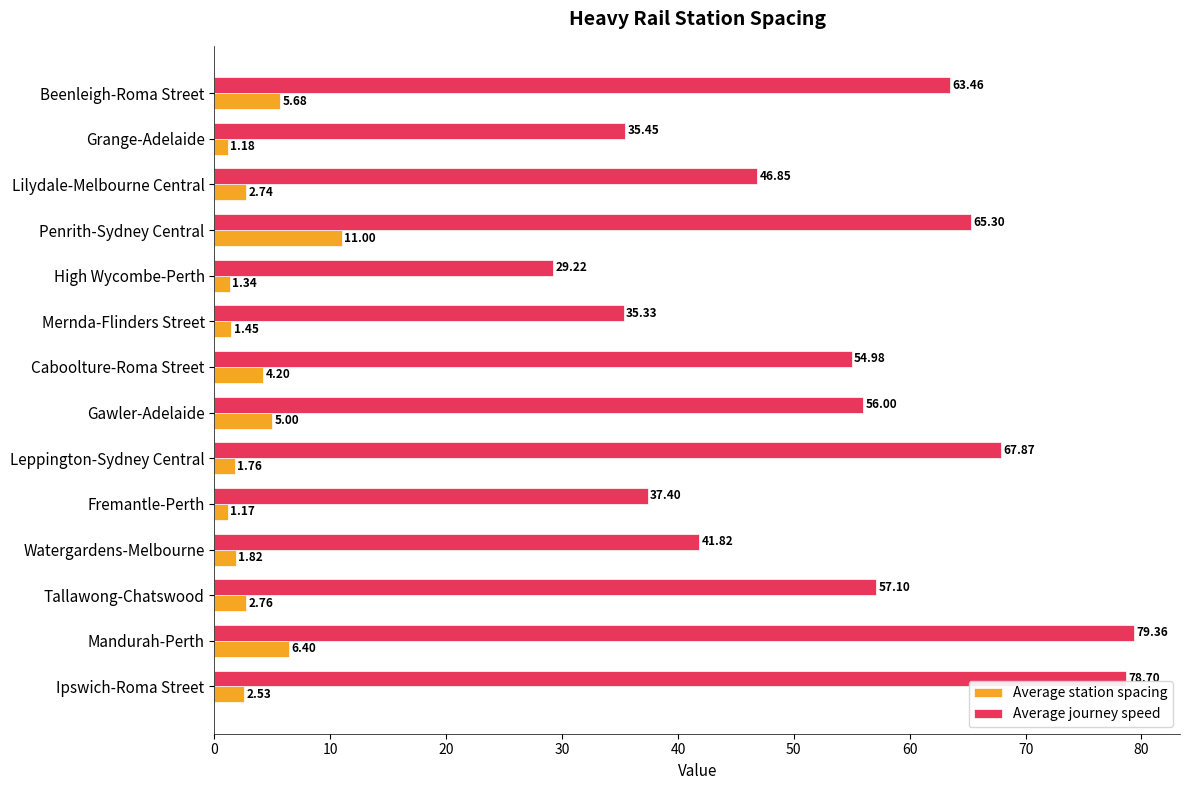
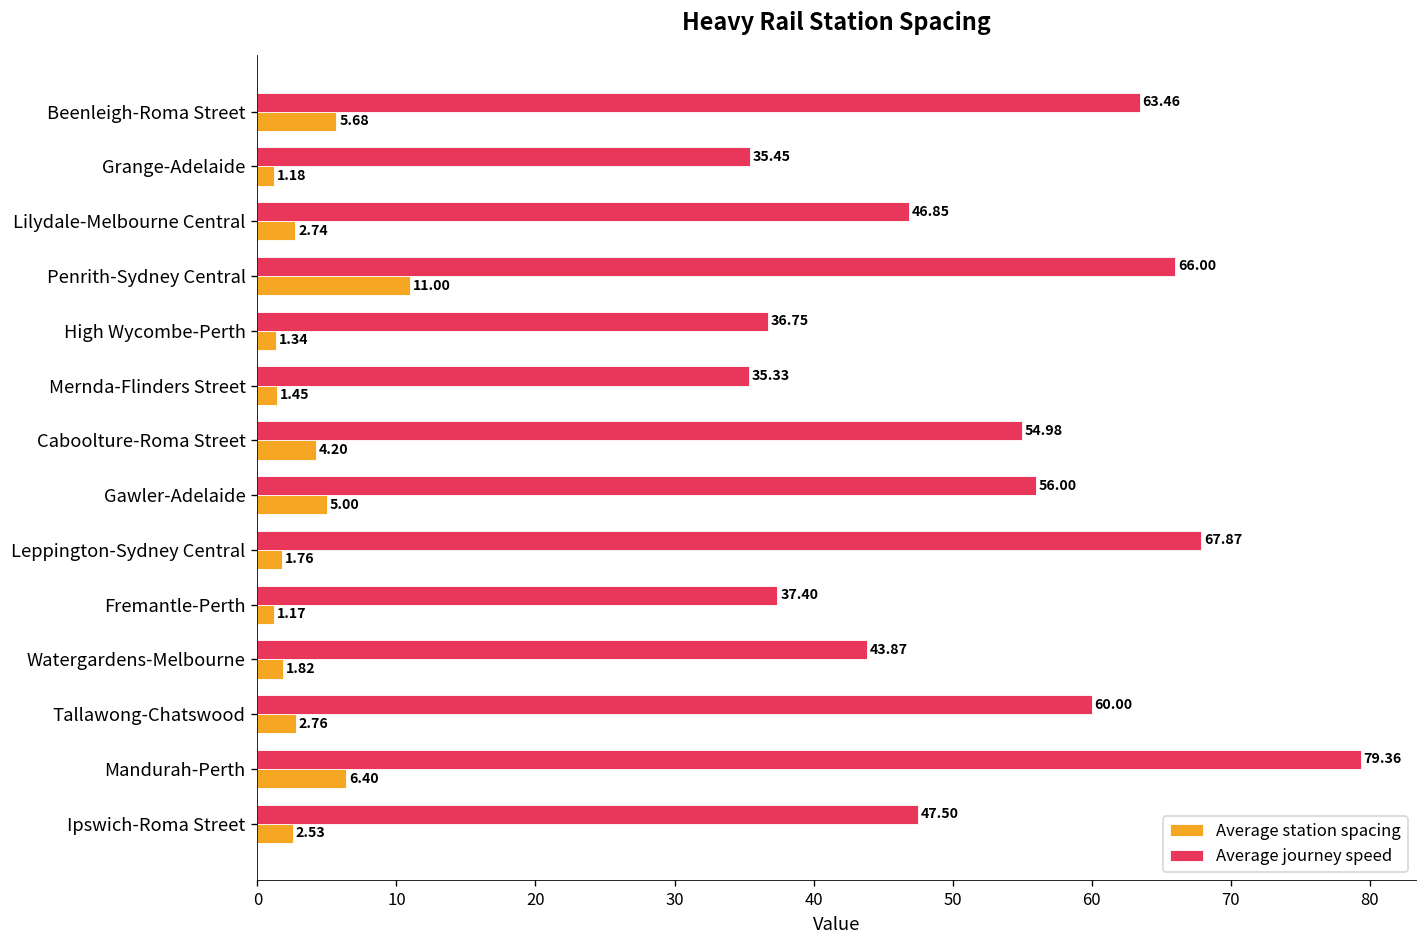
Average journey speed, Penrith-Sydney Central: 65.30 -> 66.00
Average journey speed, High Wycombe-Perth: 29.22 -> 36.75
Average journey speed, Watergardens-Melbourne: 41.82 -> 43.87
Average journey speed, Tallawong-Chatswood: 57.10 -> 60.00
Average journey speed, Ipswich-Roma Street: 78.7 -> 47.5
